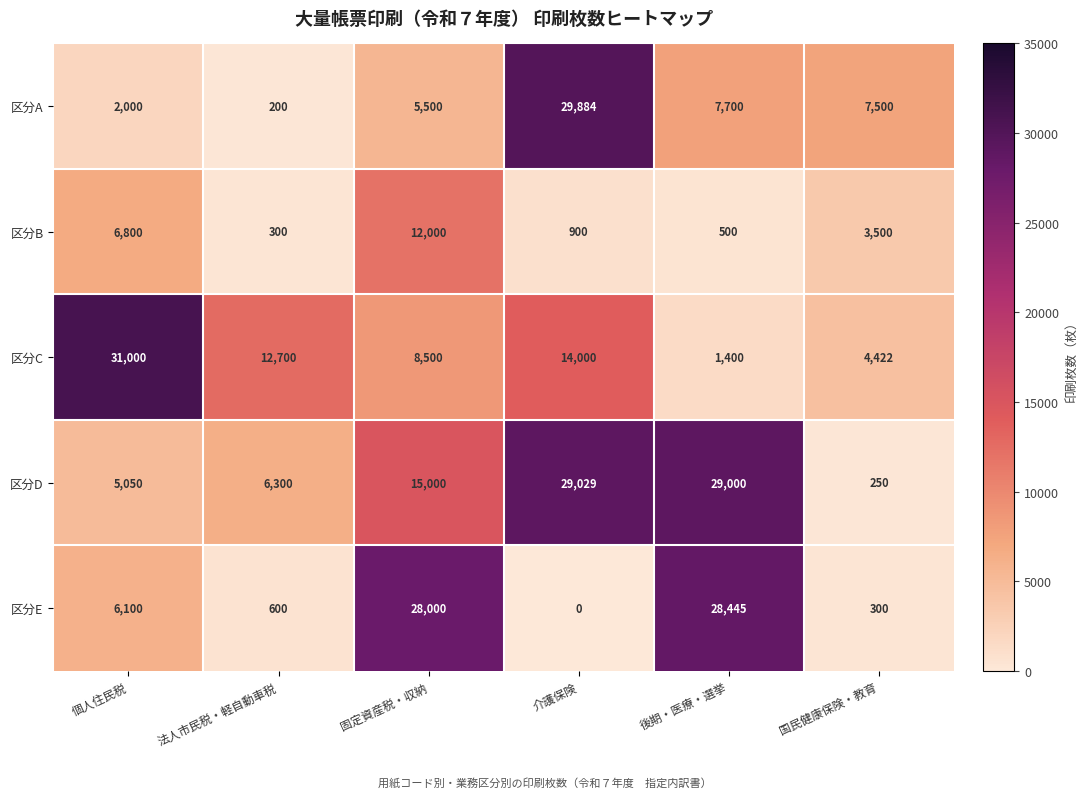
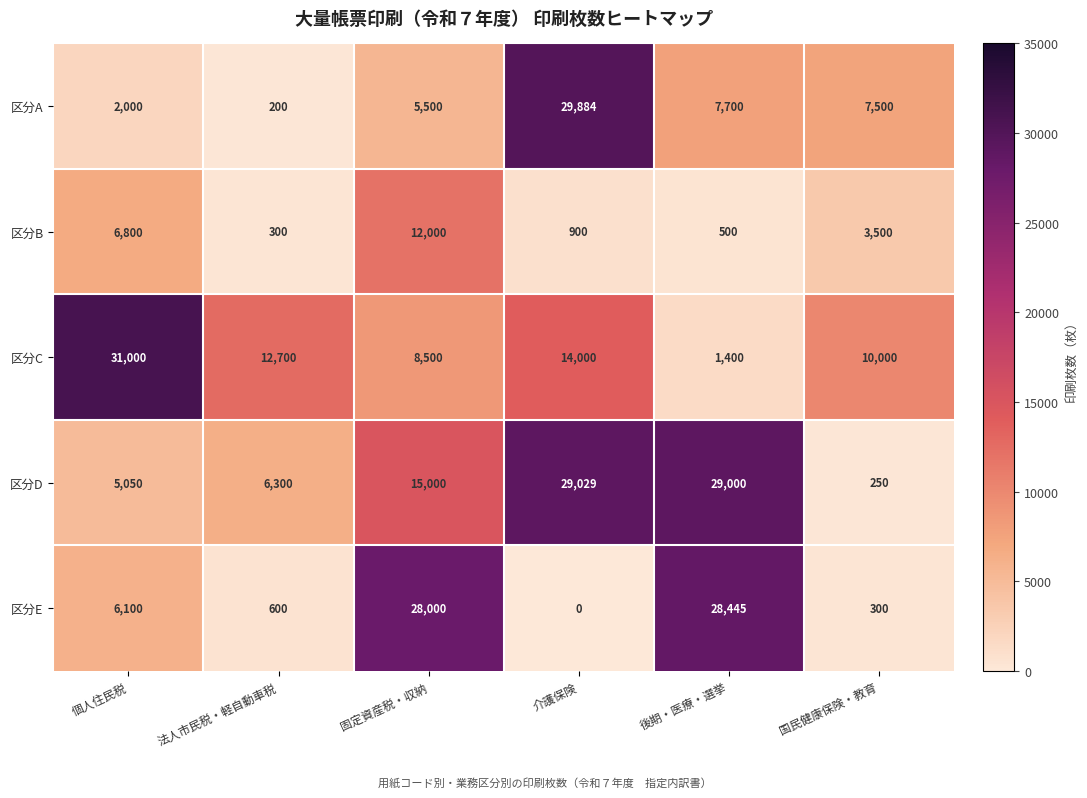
区分C, 国民健康保険・教育: 4,422 -> 10,000
